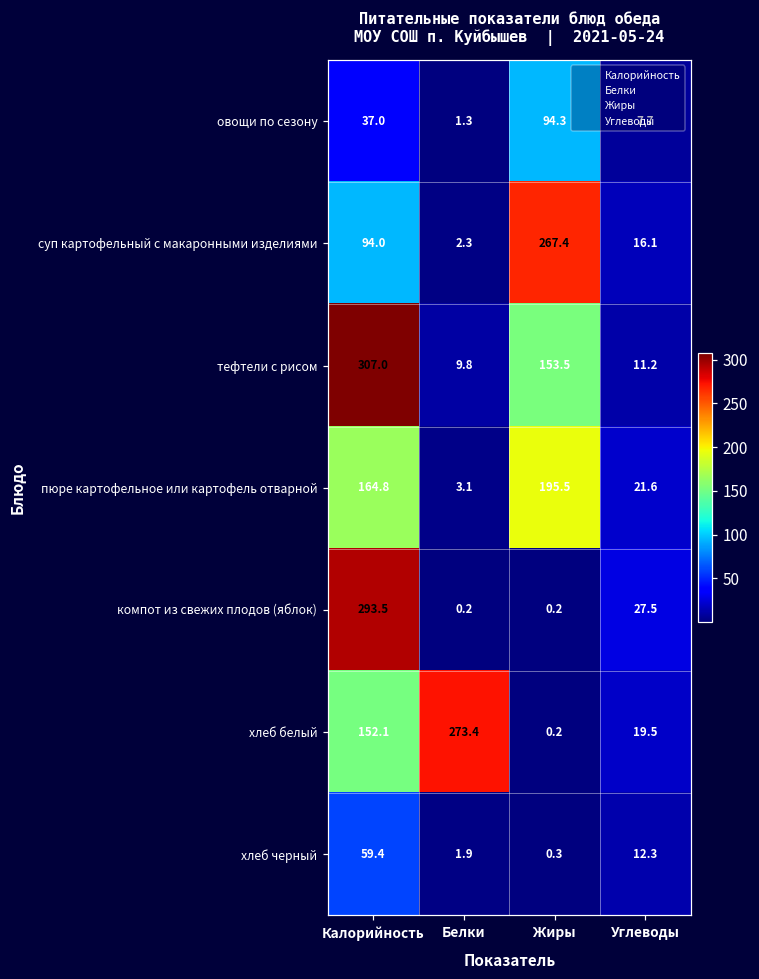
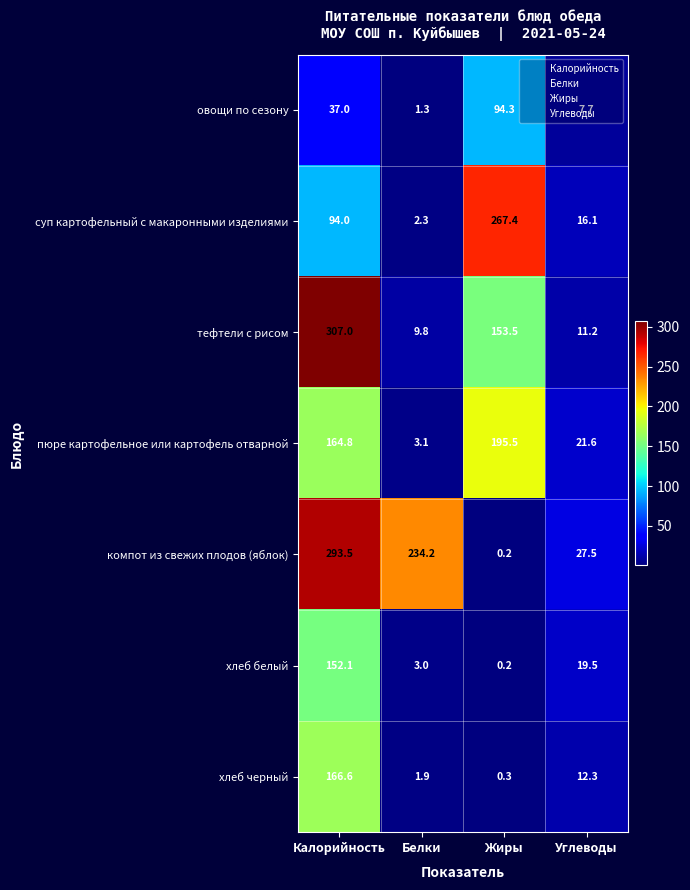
компот из свежих плодов (яблок), Белки: 0.2 -> 234.2
хлеб белый, Белки: 273.4 -> 3.0
хлеб черный, Калорийность: 59.4 -> 166.6
